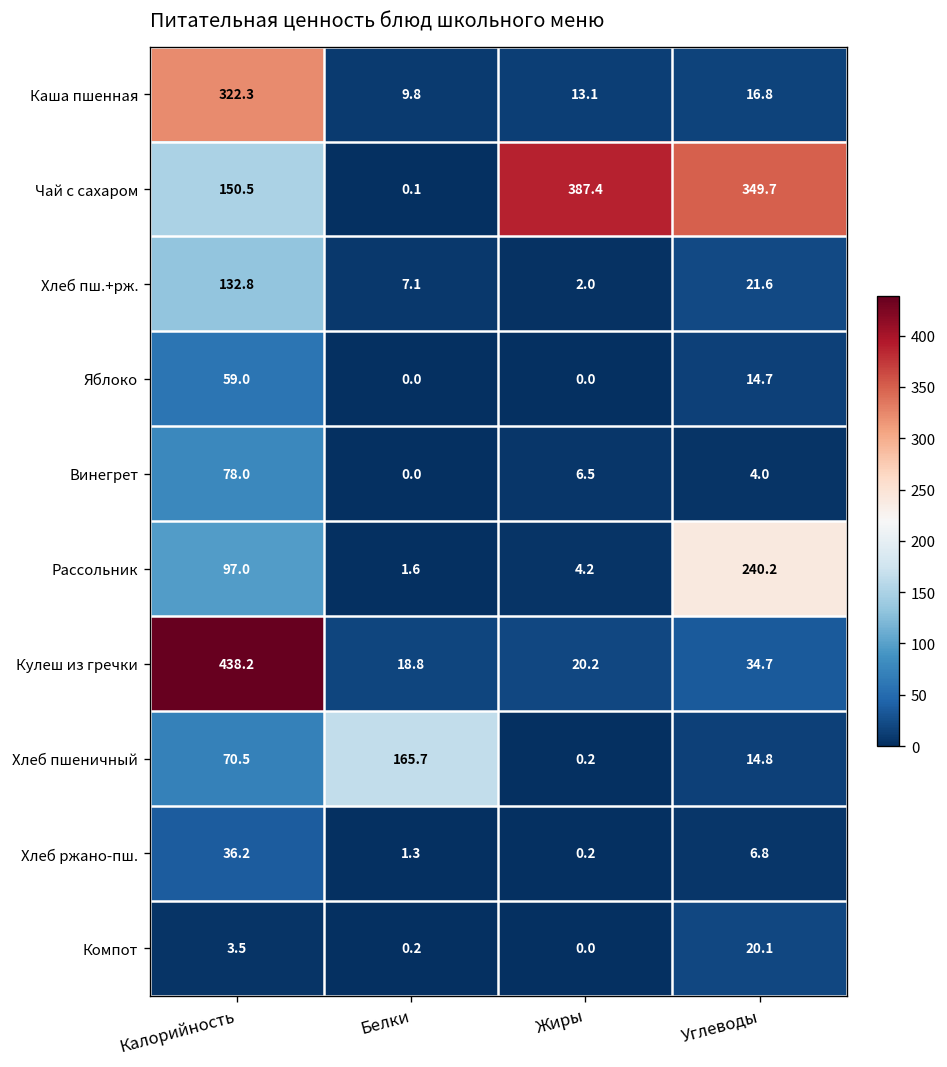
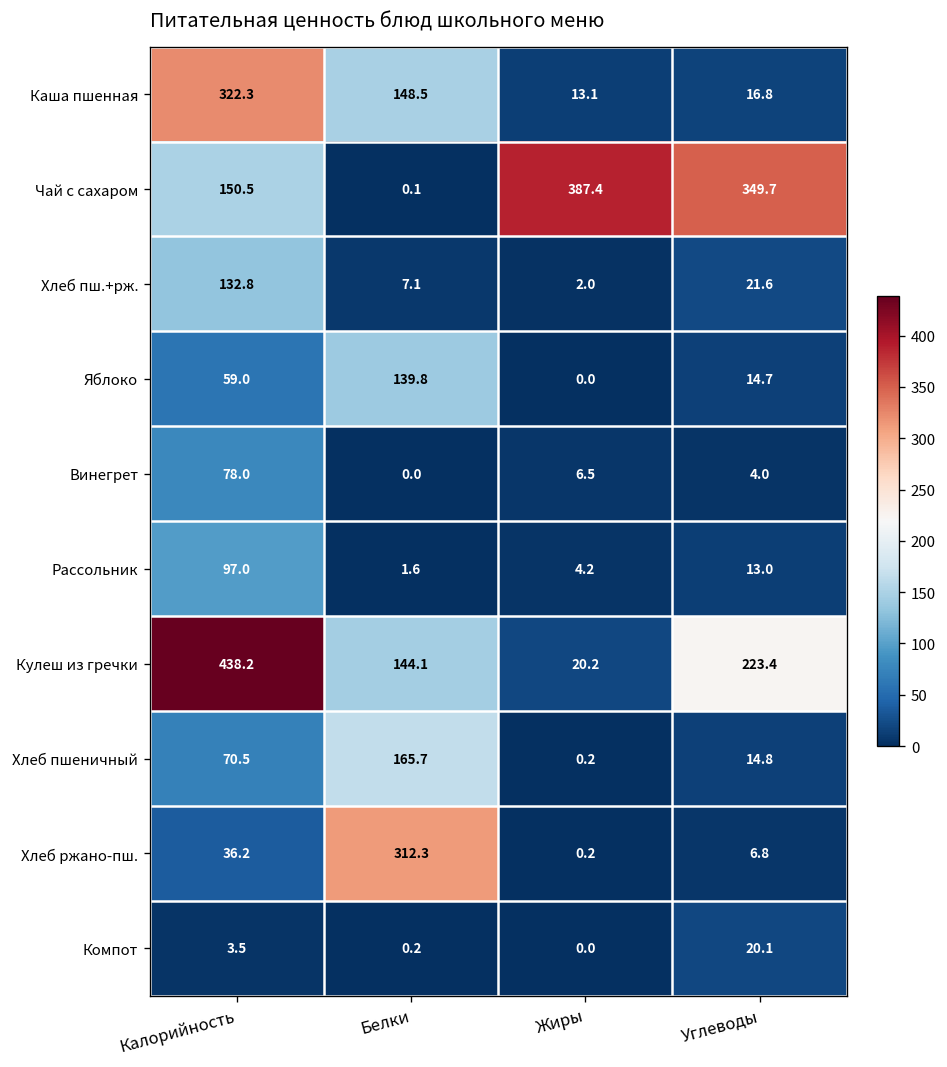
Каша пшенная, Белки: 9.8 -> 148.5
Яблоко, Белки: 0.0 -> 139.8
Рассольник, Углеводы: 240.2 -> 13.0
Кулеш из гречки, Белки: 18.8 -> 144.1
Кулеш из гречки, Углеводы: 34.7 -> 223.4
Хлеб ржано-пш., Белки: 1.3 -> 312.3
